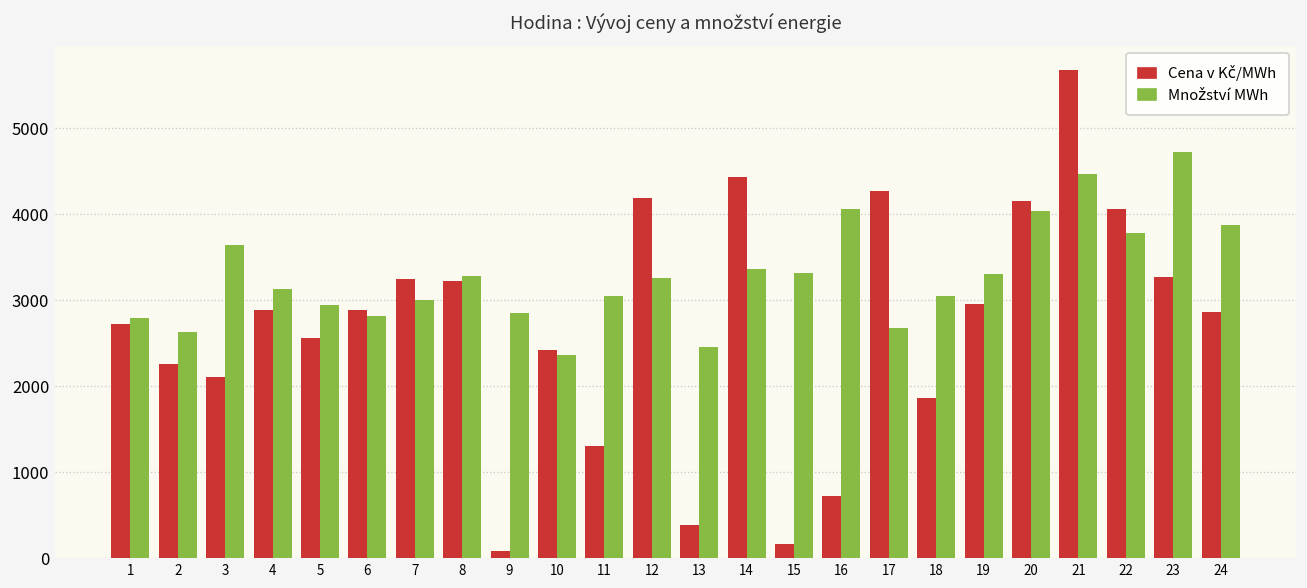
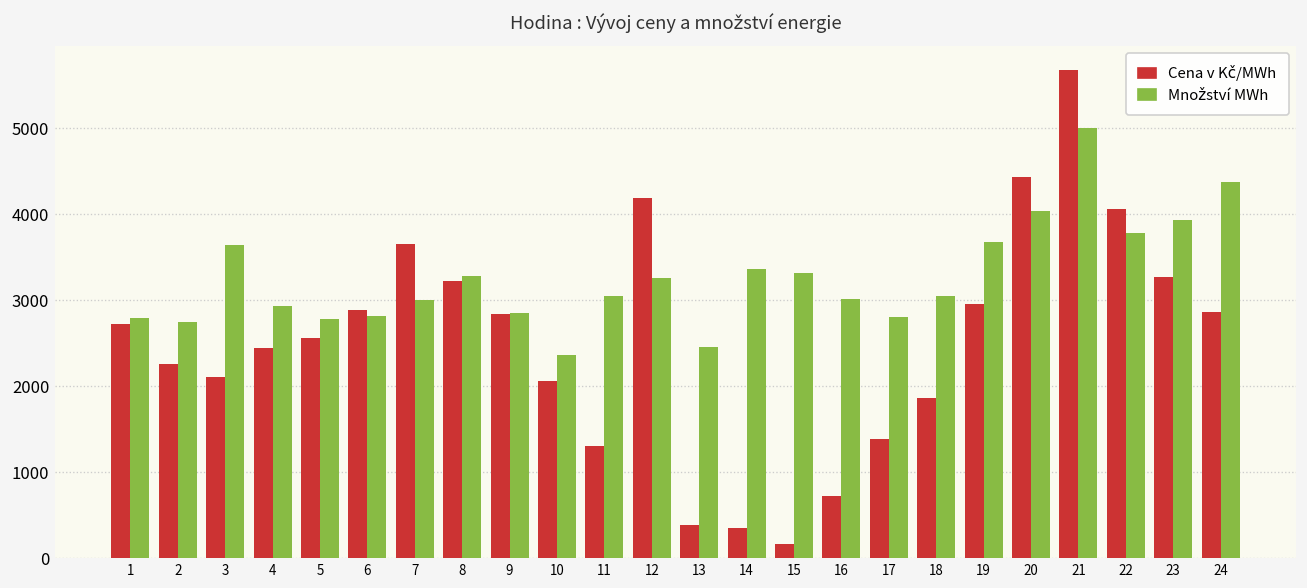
Množství MWh, 2: 2600 -> 2700
Cena v Kč/MWh, 4: 2900 -> 2400
Množství MWh, 4: 3100 -> 2900
Množství MWh, 5: 2900 -> 2800
Cena v Kč/MWh, 7: 3200 -> 3700
Cena v Kč/MWh, 9: 100 -> 2800
Cena v Kč/MWh, 10: 2400 -> 2100
Cena v Kč/MWh, 14: 4400 -> 400
Množství MWh, 16: 4100 -> 3000
Cena v Kč/MWh, 17: 4300 -> 1400
Množství MWh, 17: 2700 -> 2800
Množství MWh, 19: 3300 -> 3700
Cena v Kč/MWh, 20: 4200 -> 4400
Množství MWh, 21: 4500 -> 5000
Množství MWh, 23: 4700 -> 3900
Množství MWh, 24: 3900 -> 4400
